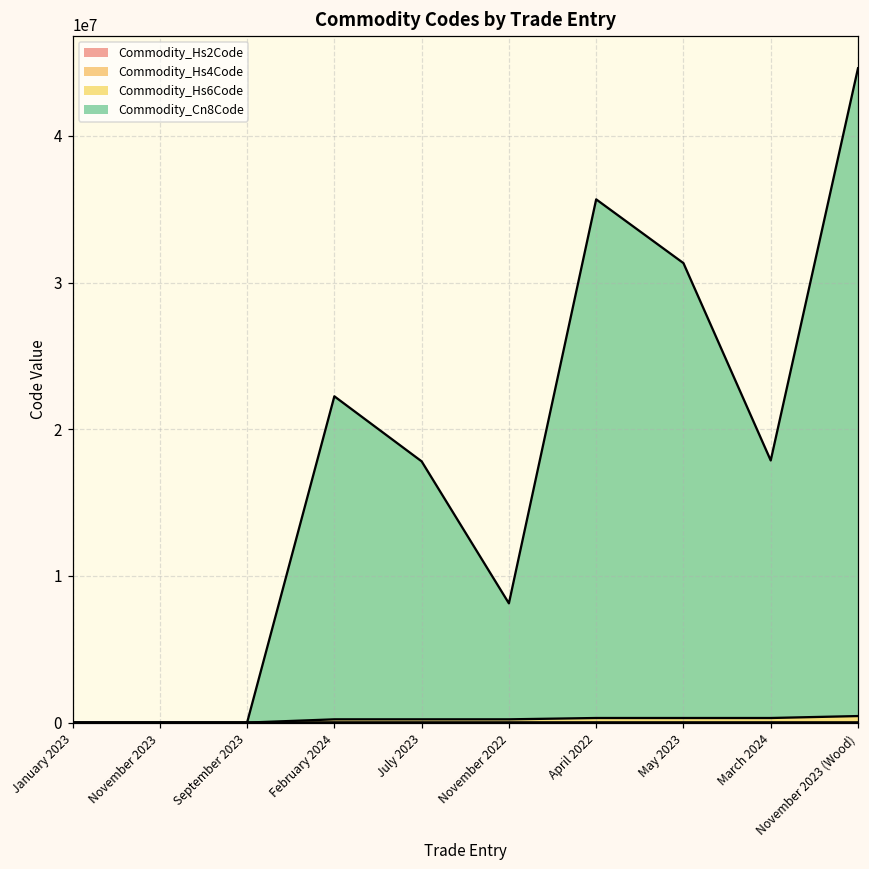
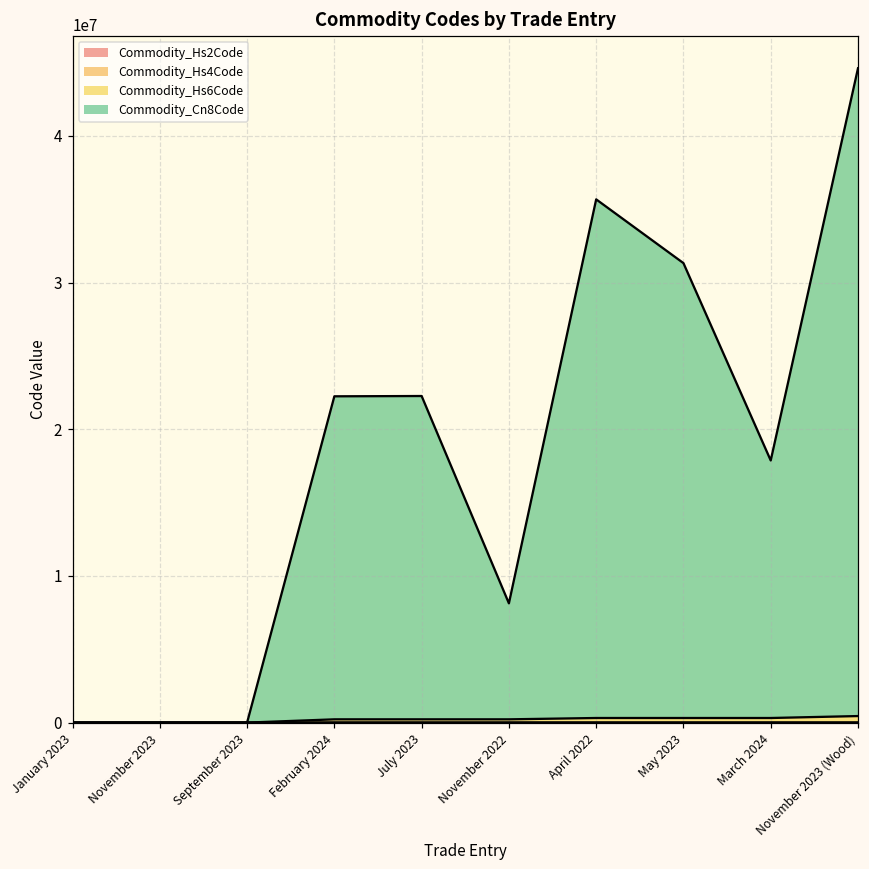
Commodity_Cn8Code, July 2023: 17600000 -> 22000000
